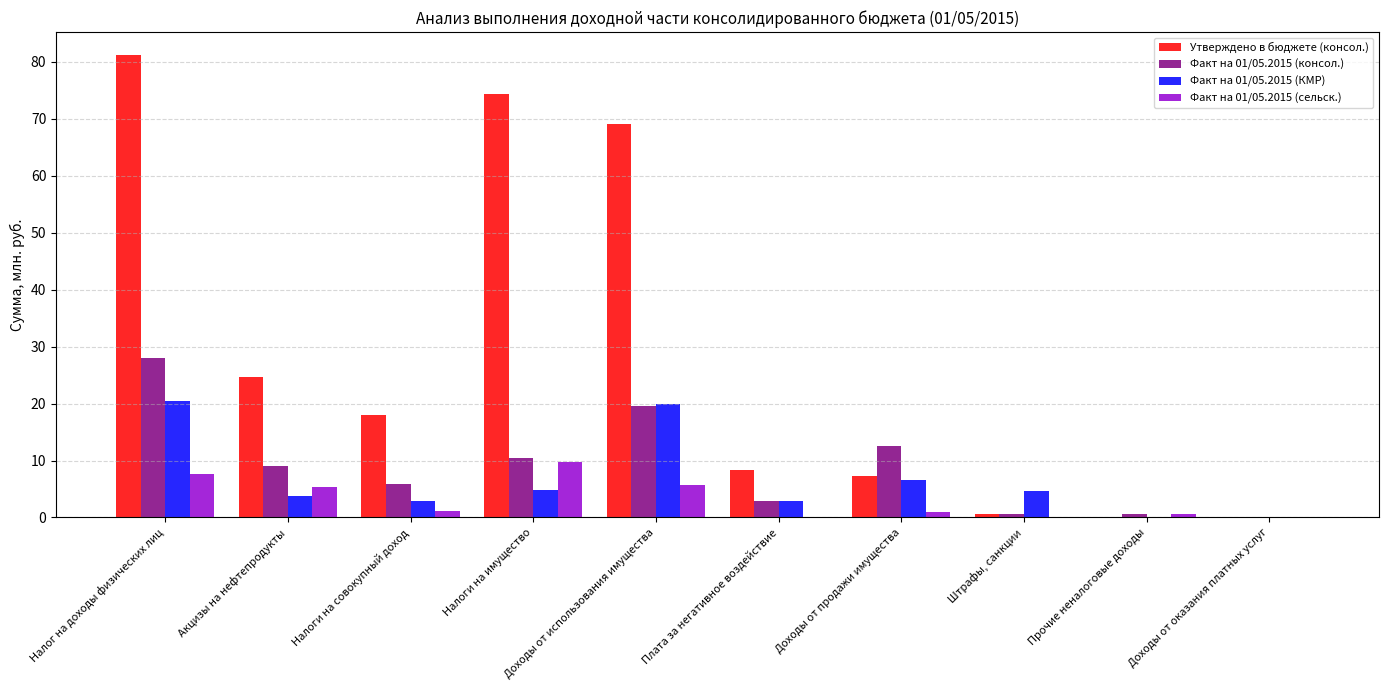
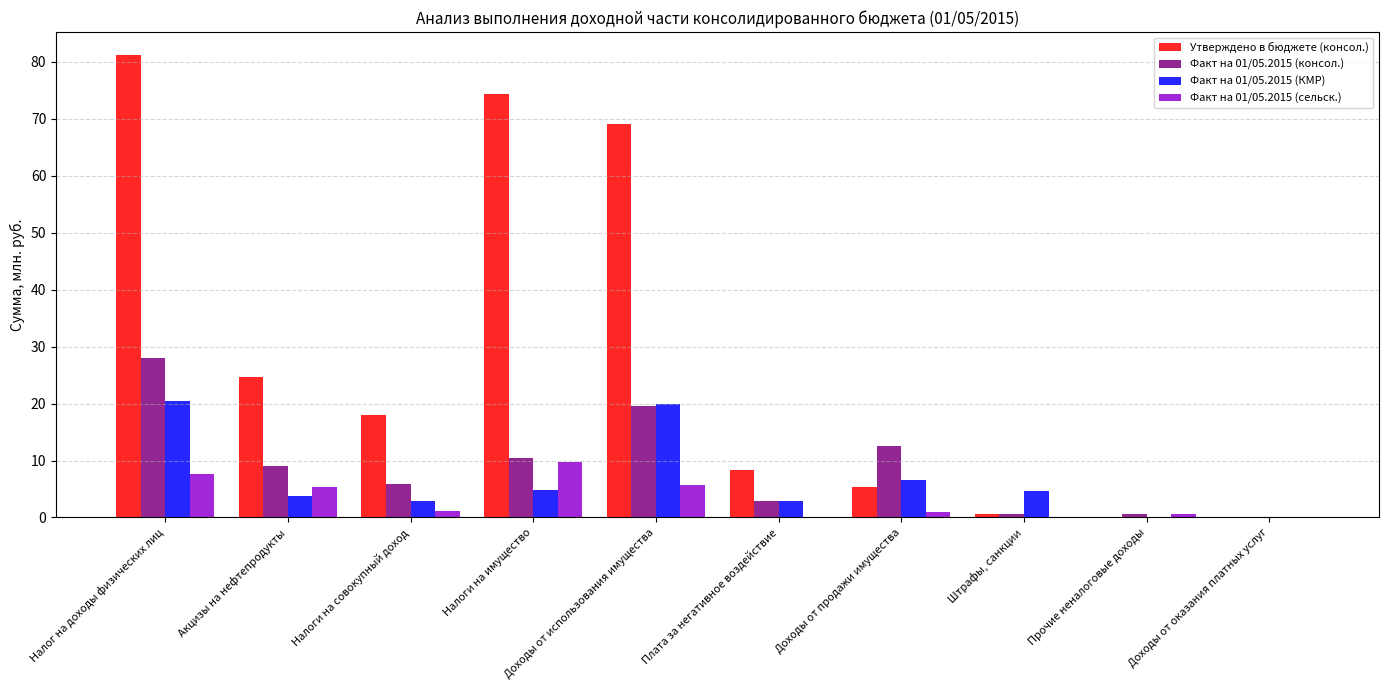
Утверждено в бюджете (консол.), Доходы от продажи имущества: 7 -> 5
